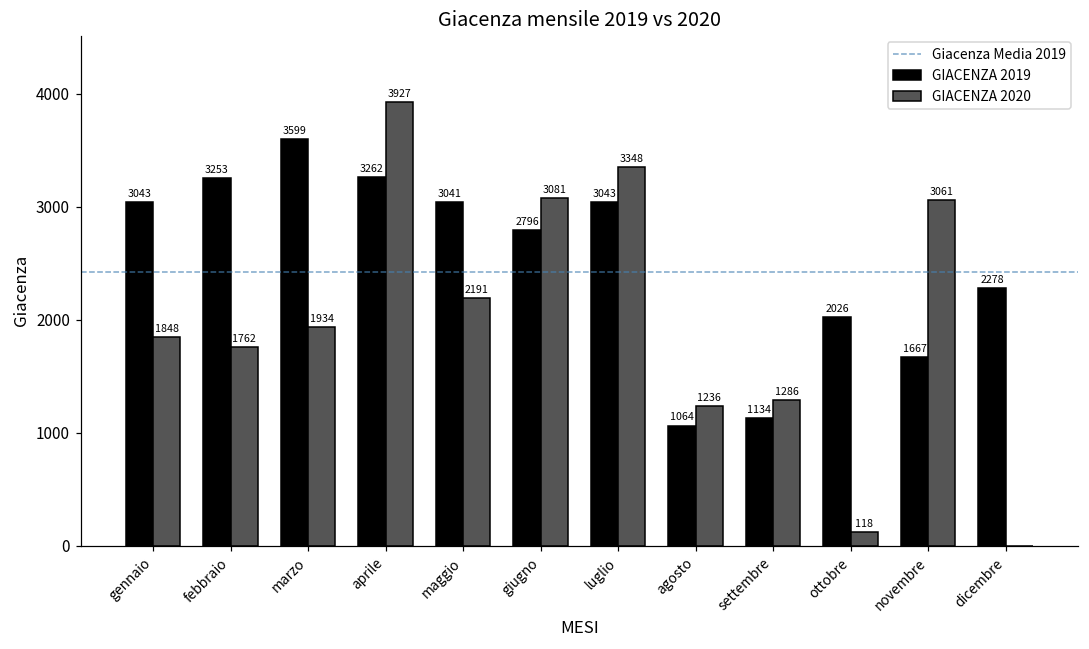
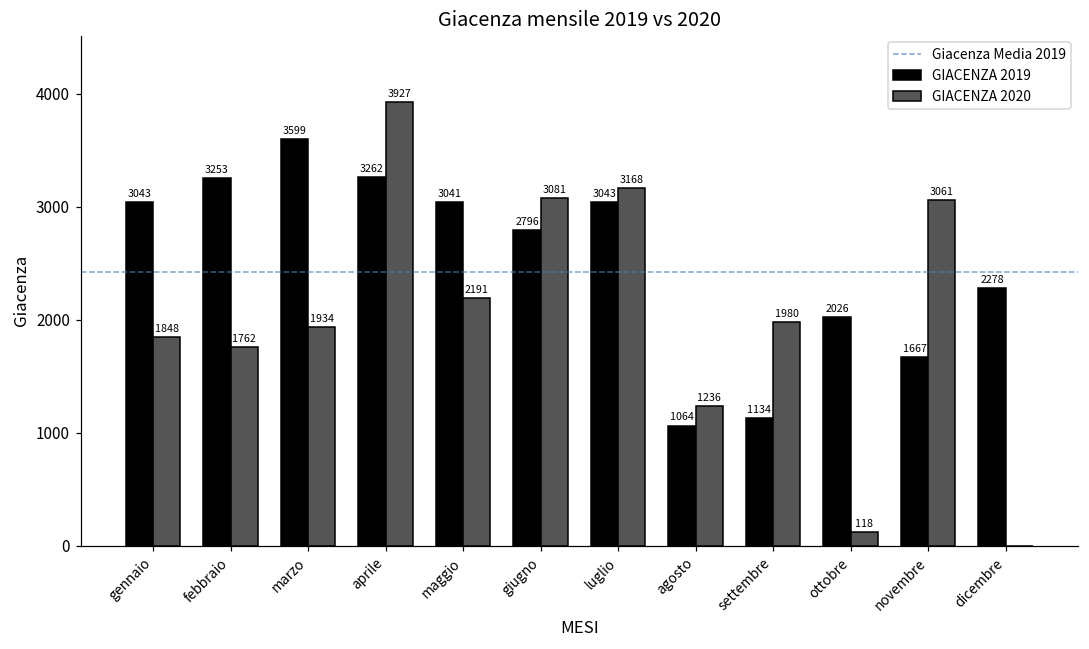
GIACENZA 2020, luglio: 3348 -> 3168
GIACENZA 2020, settembre: 1286 -> 1980
